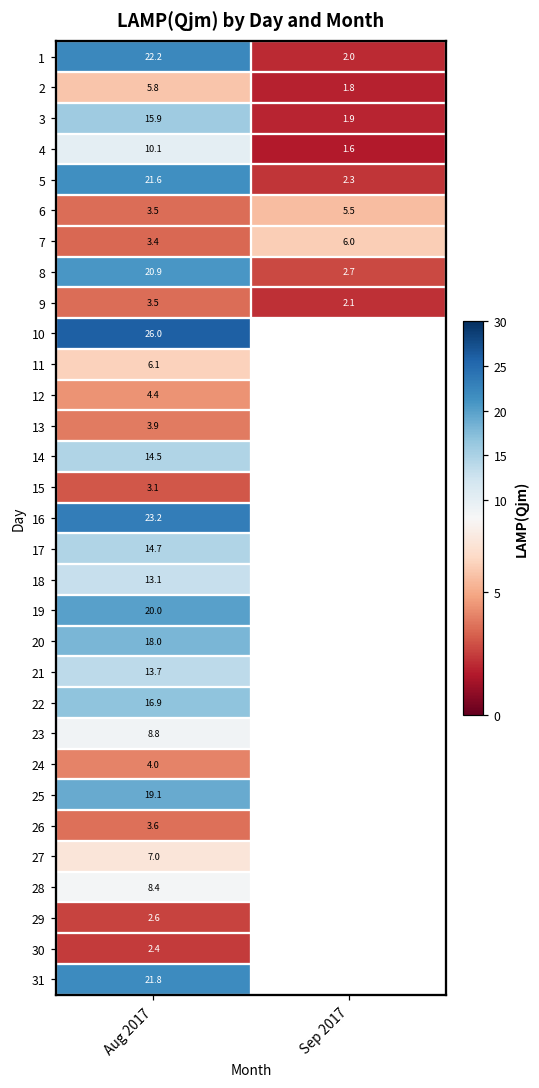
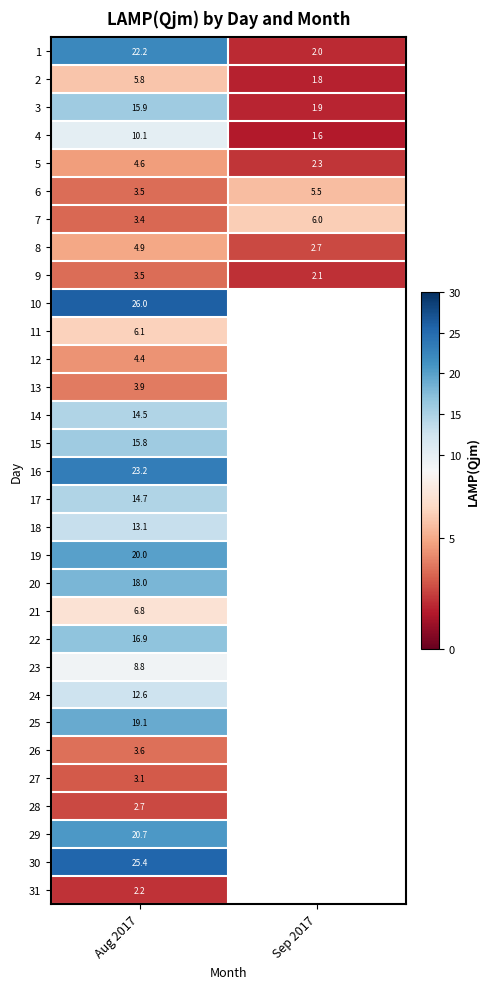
5, Aug 2017: 21.6 -> 4.6
8, Aug 2017: 20.9 -> 4.9
15, Aug 2017: 3.1 -> 15.8
21, Aug 2017: 13.7 -> 6.8
24, Aug 2017: 4.0 -> 12.6
27, Aug 2017: 7.0 -> 3.1
28, Aug 2017: 8.4 -> 2.7
29, Aug 2017: 2.6 -> 20.7
30, Aug 2017: 2.4 -> 25.4
31, Aug 2017: 21.8 -> 2.2
